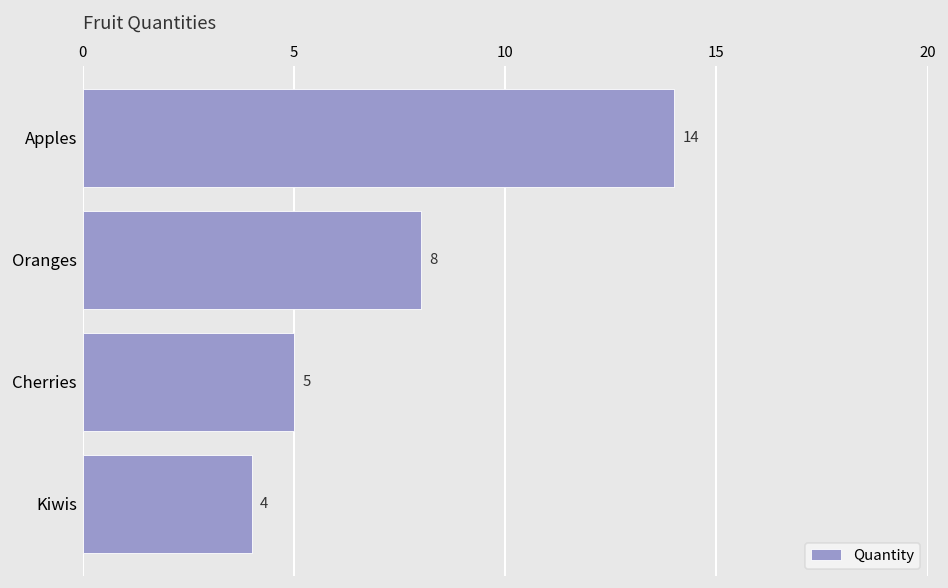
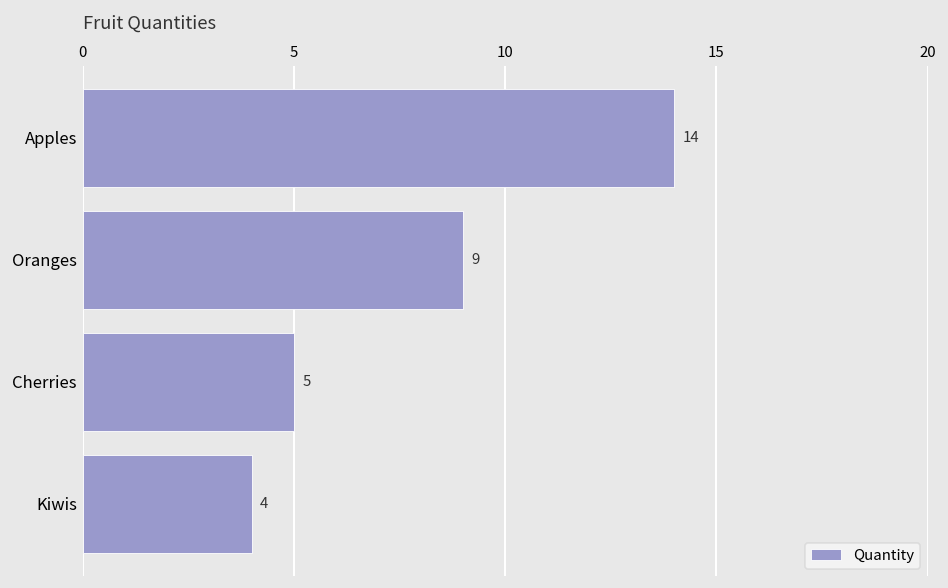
Oranges: 8 -> 9
